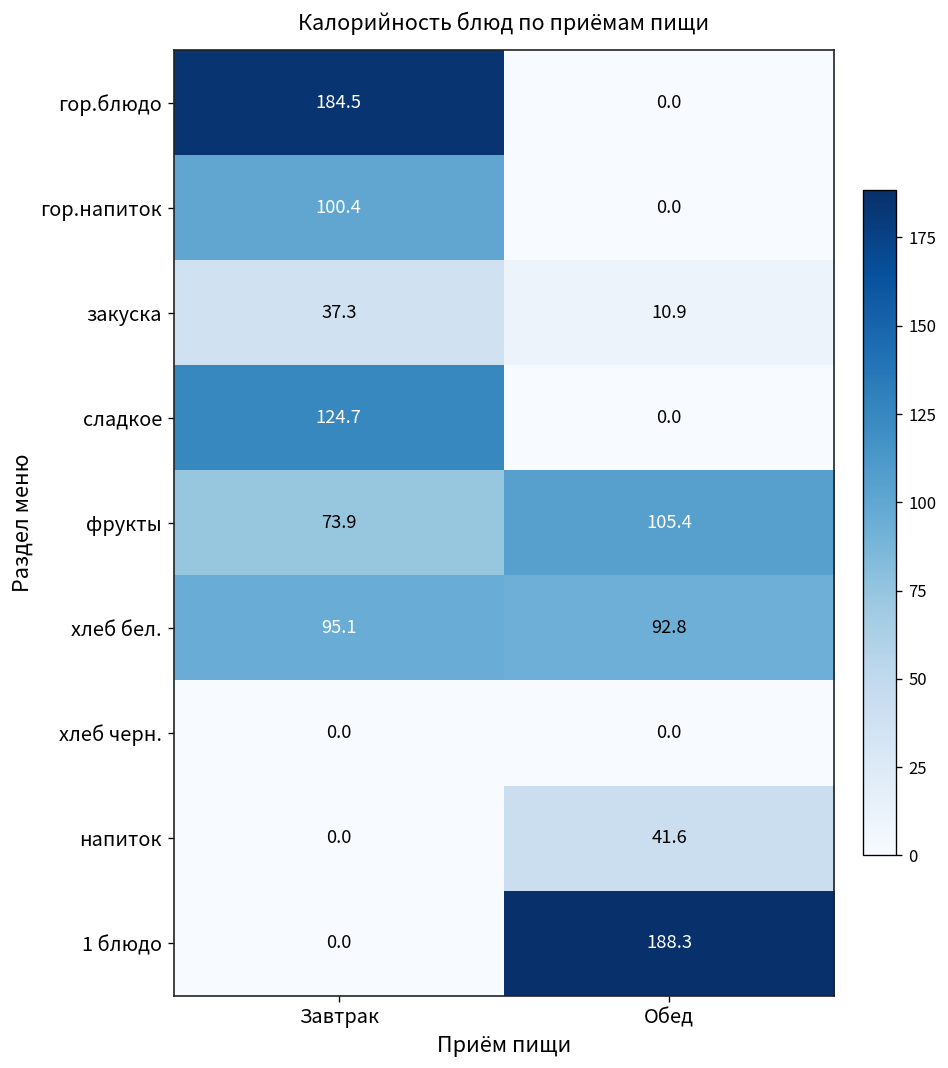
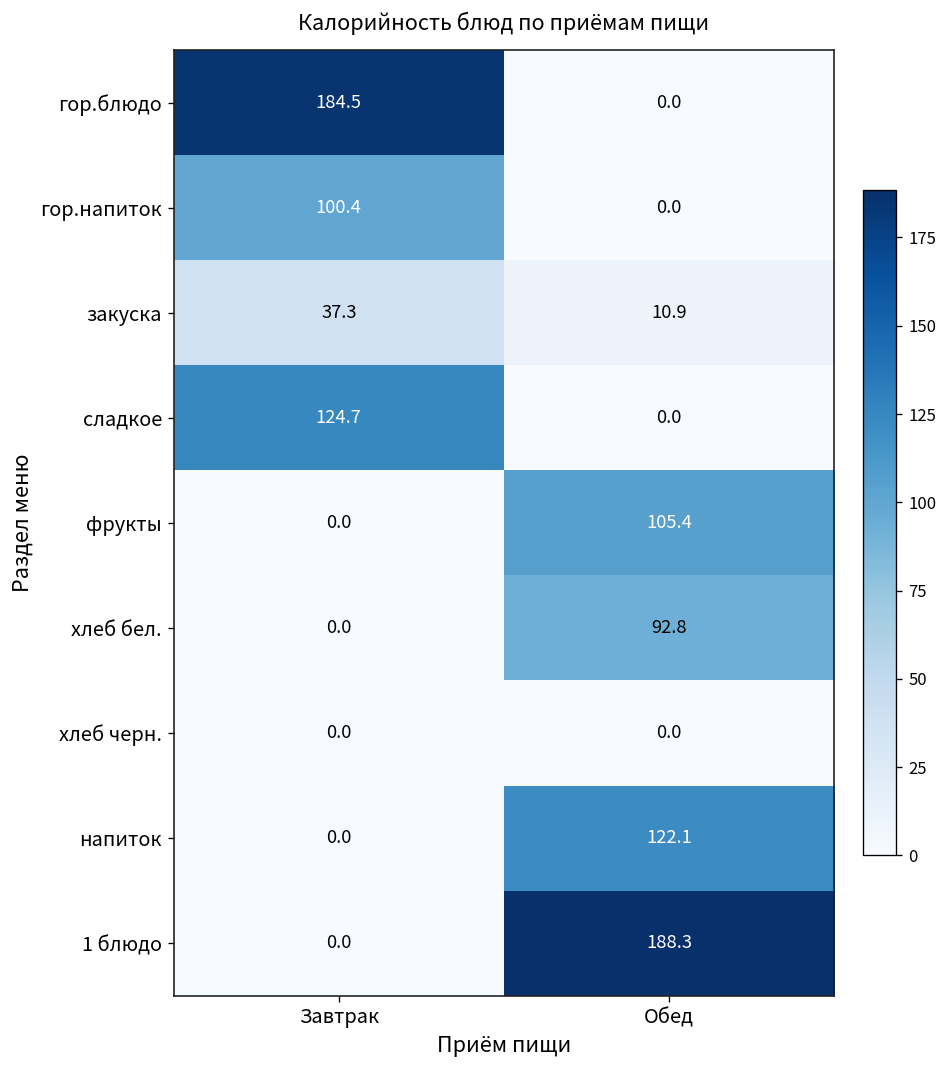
фрукты, Завтрак: 73.9 -> 0.0
хлеб бел., Завтрак: 95.1 -> 0.0
напиток, Обед: 41.6 -> 122.1
